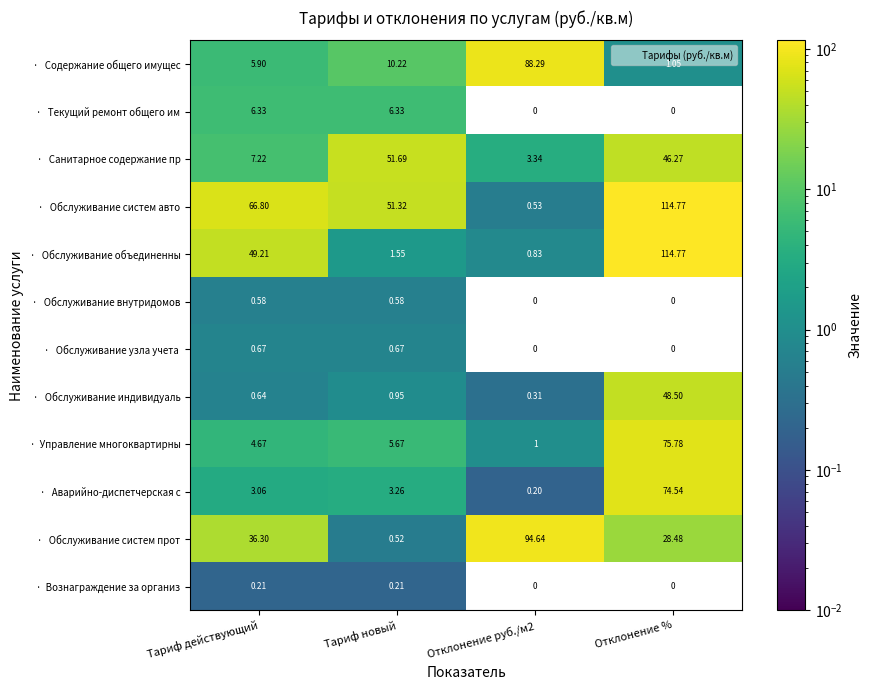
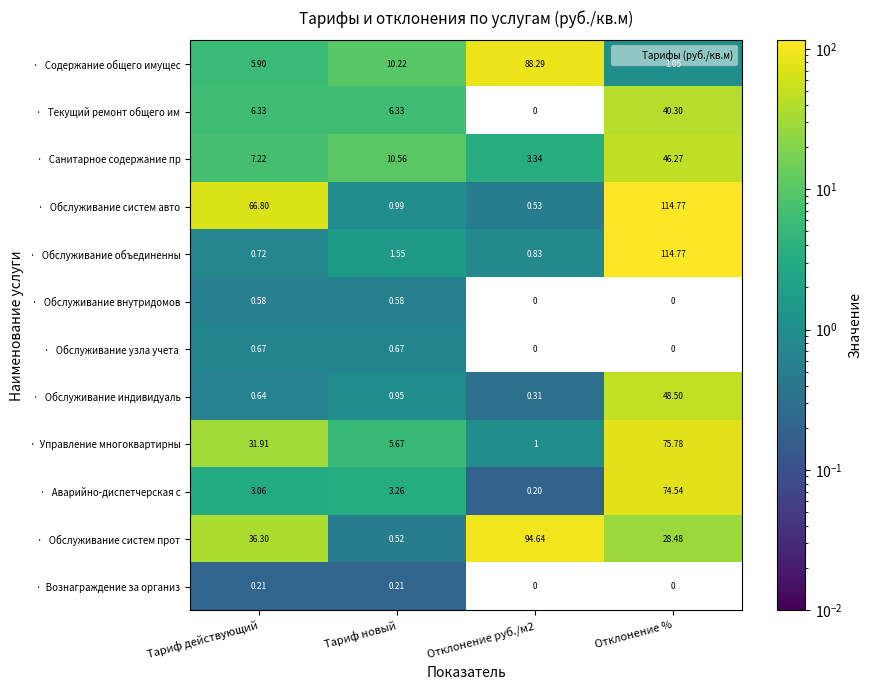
· Текущий ремонт общего им, Отклонение %: 0 -> 40.30
· Санитарное содержание пр, Тариф новый: 51.69 -> 10.56
· Обслуживание систем авто, Тариф новый: 51.32 -> 0.99
· Обслуживание объединенны, Тариф действующий: 49.21 -> 0.72
· Управление многоквартирны, Тариф действующий: 4.67 -> 31.91
